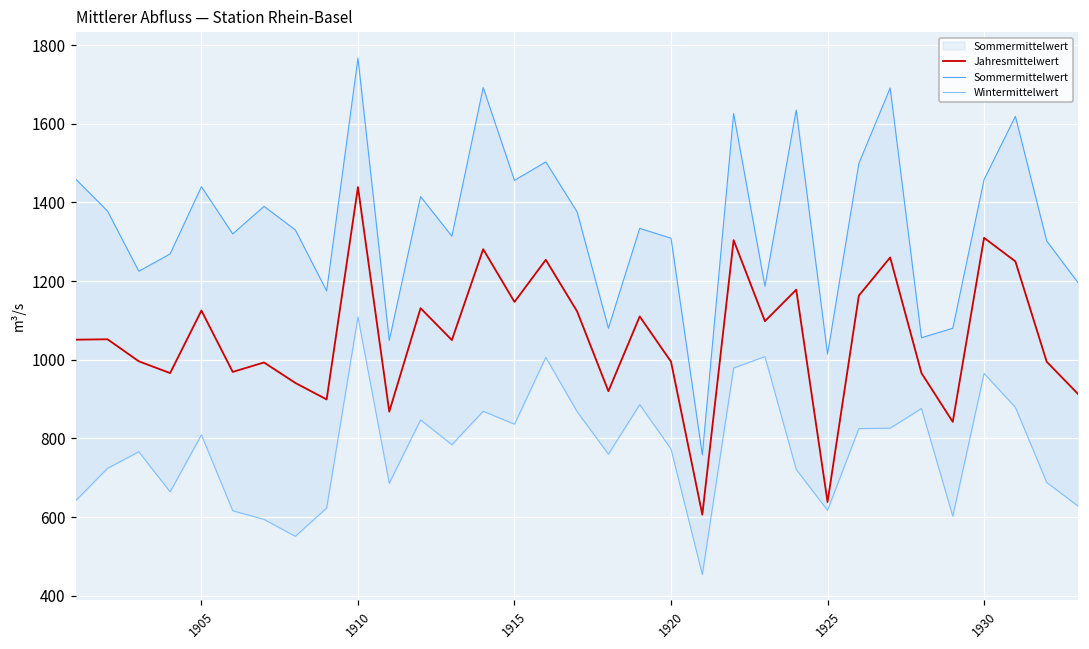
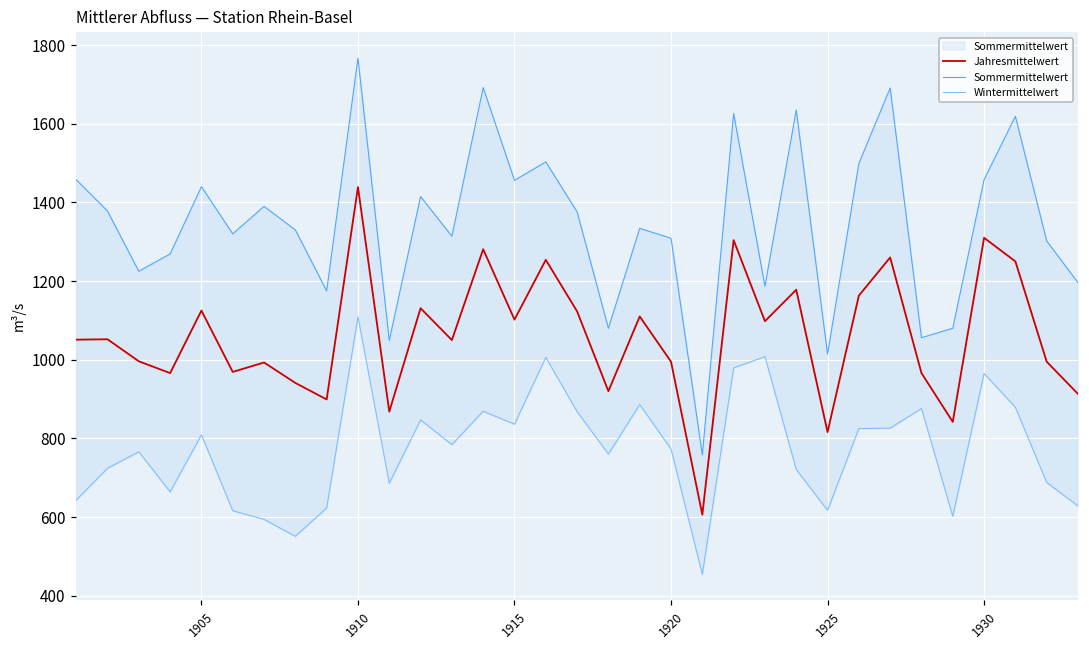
Jahresmittelwert, 1915: 1150 -> 1100
Jahresmittelwert, 1925: 640 -> 820
